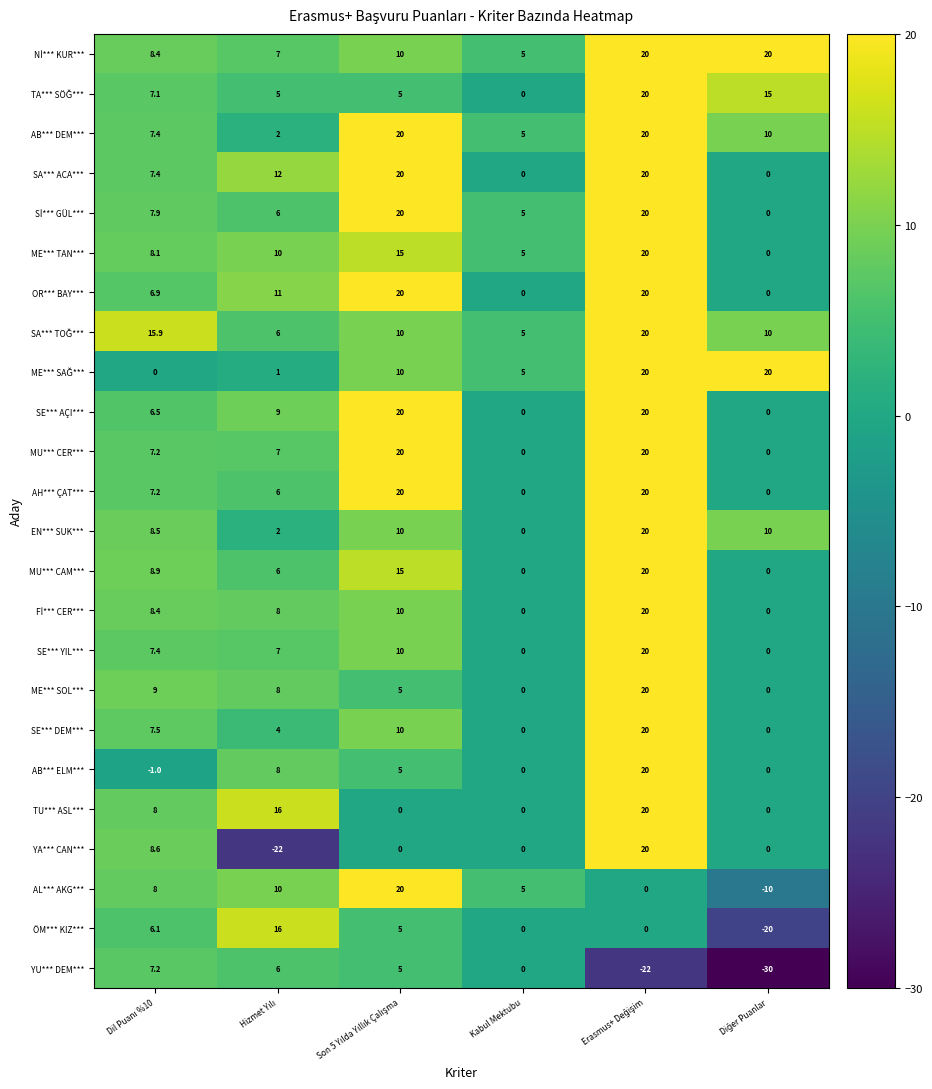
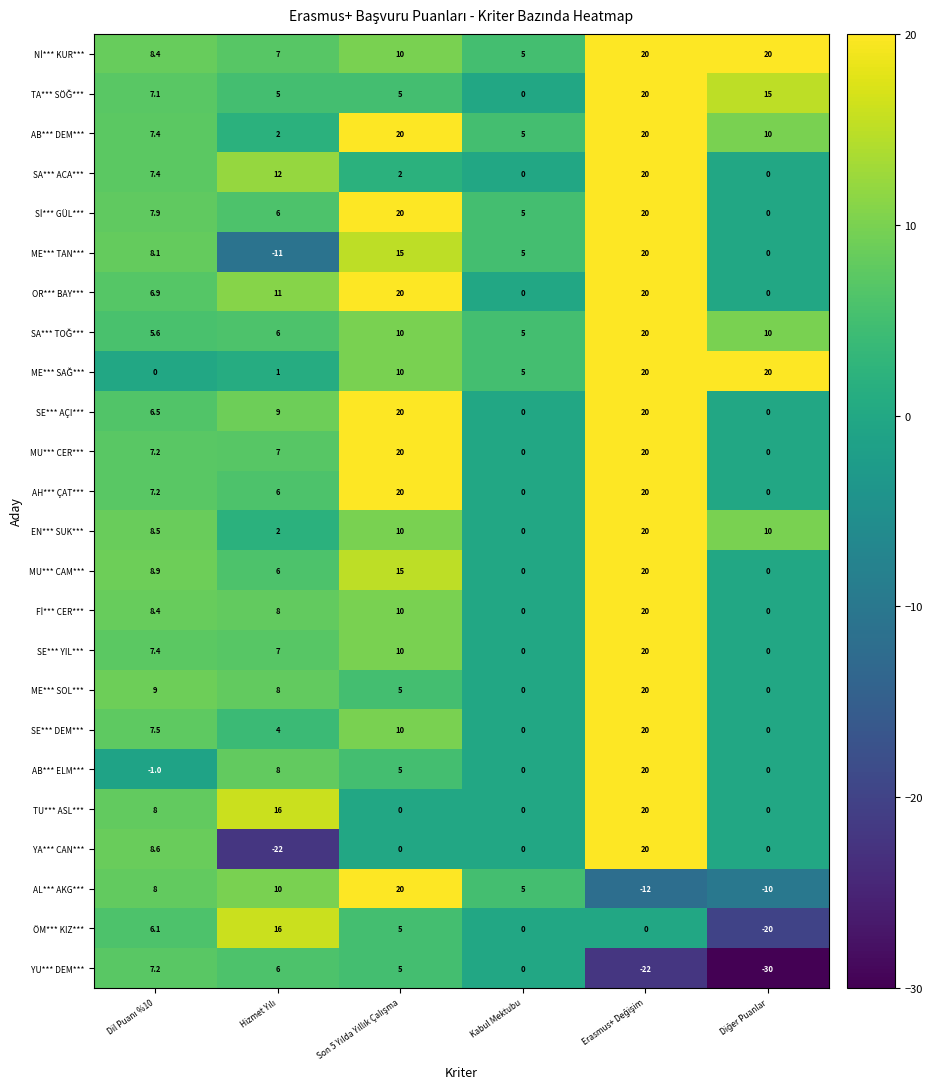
SA*** ACA***, Son 5 Yılda Yıllık Çalışma: 20 -> 2
ME*** TAN***, Hizmet Yılı: 10 -> -11
SA*** TOĞ***, Dil Puanı %10: 15.9 -> 5.6
AL*** AKG***, Erasmus+ Değişim: 0 -> -12
